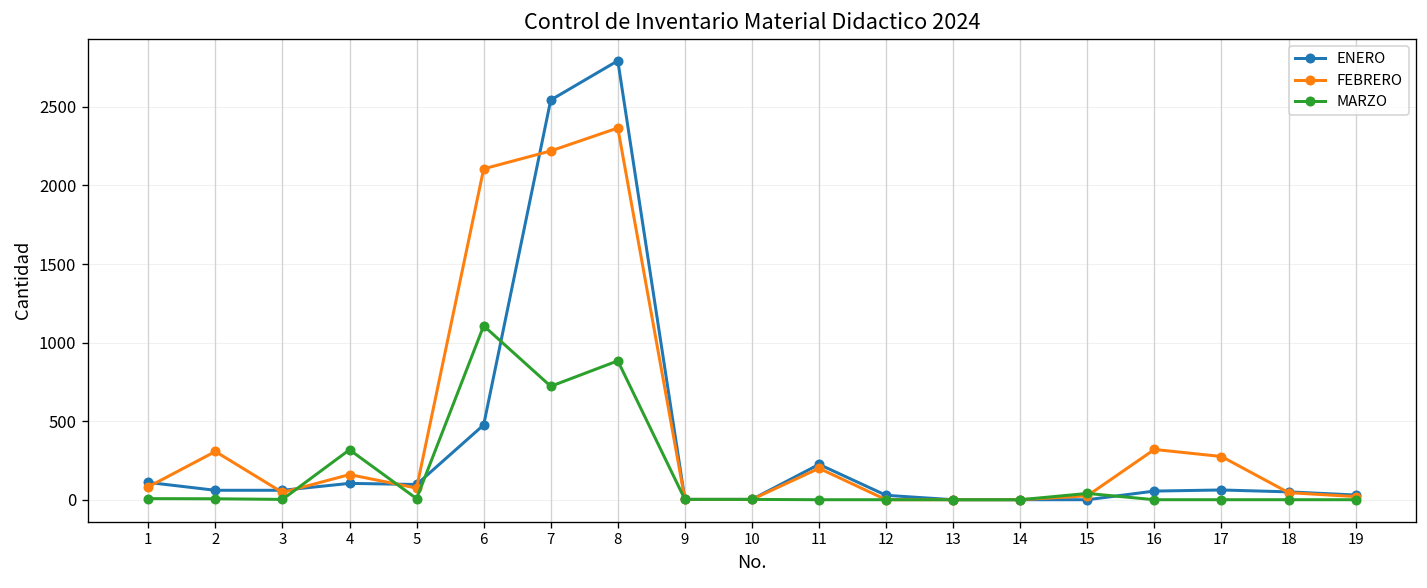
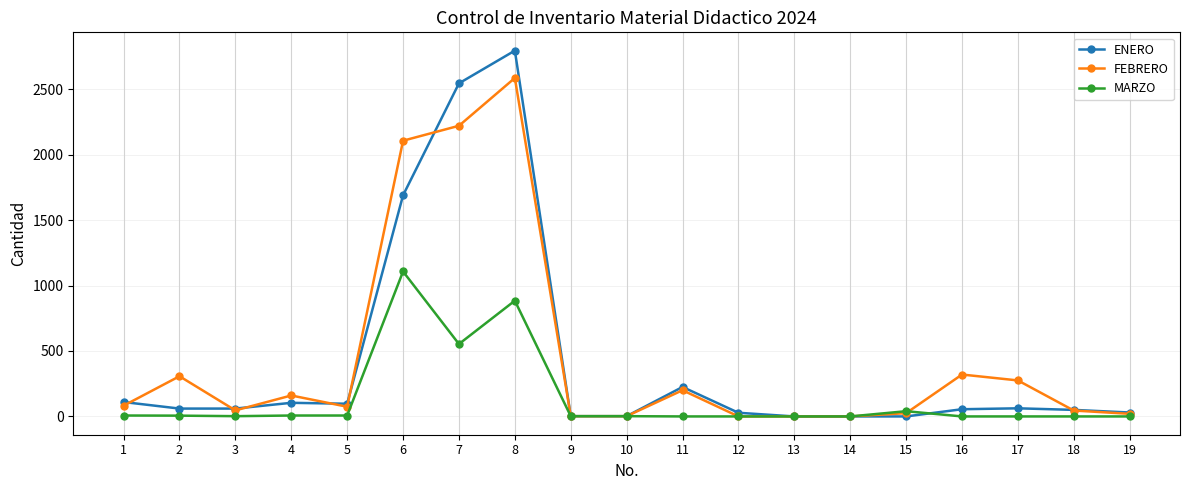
MARZO, 4: 320 -> 10
ENERO, 6: 480 -> 1690
MARZO, 7: 720 -> 550
FEBRERO, 8: 2370 -> 2590
